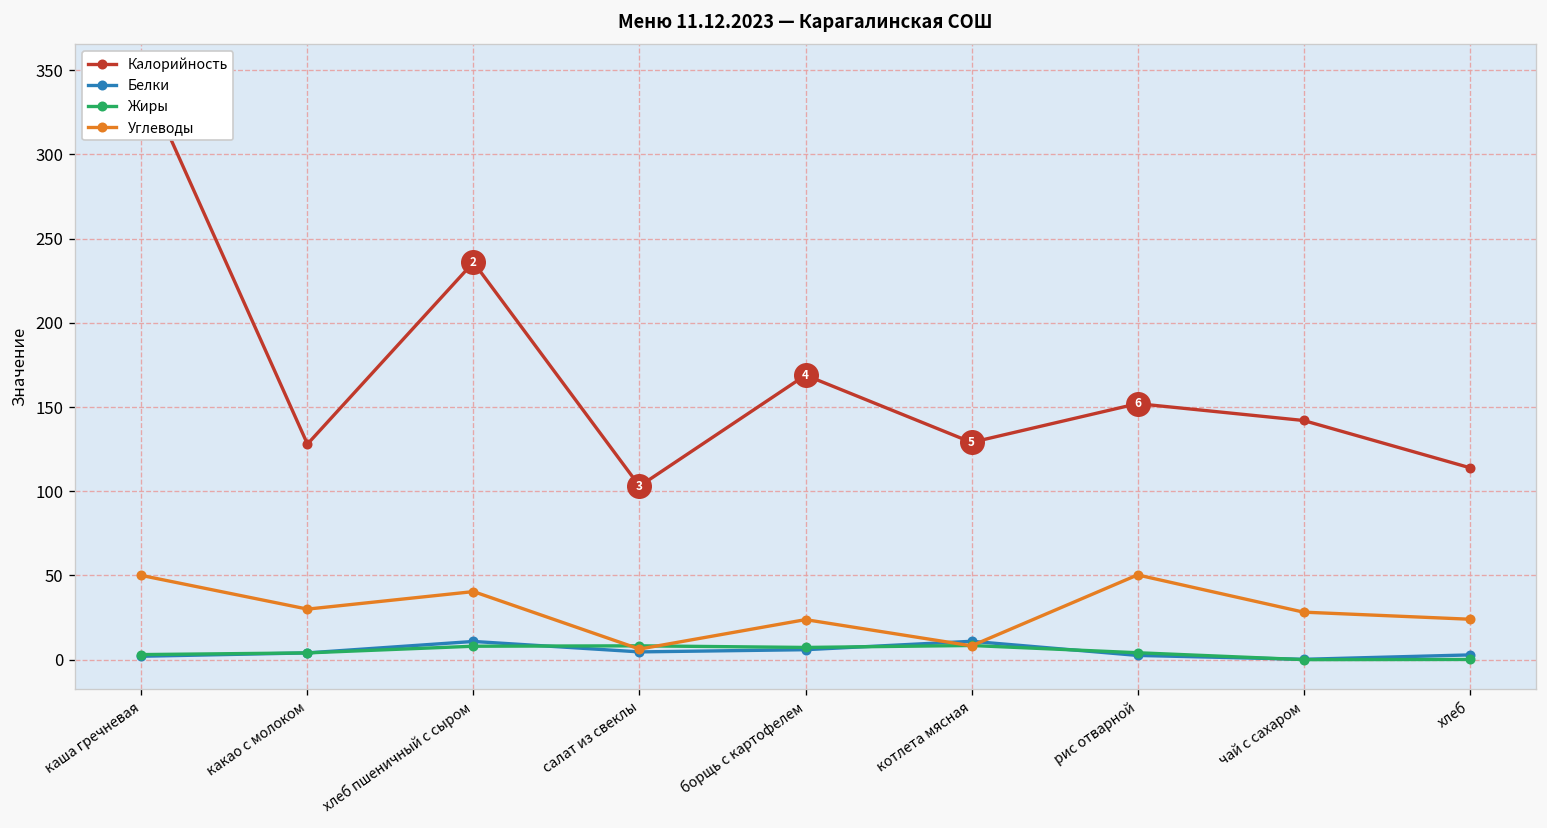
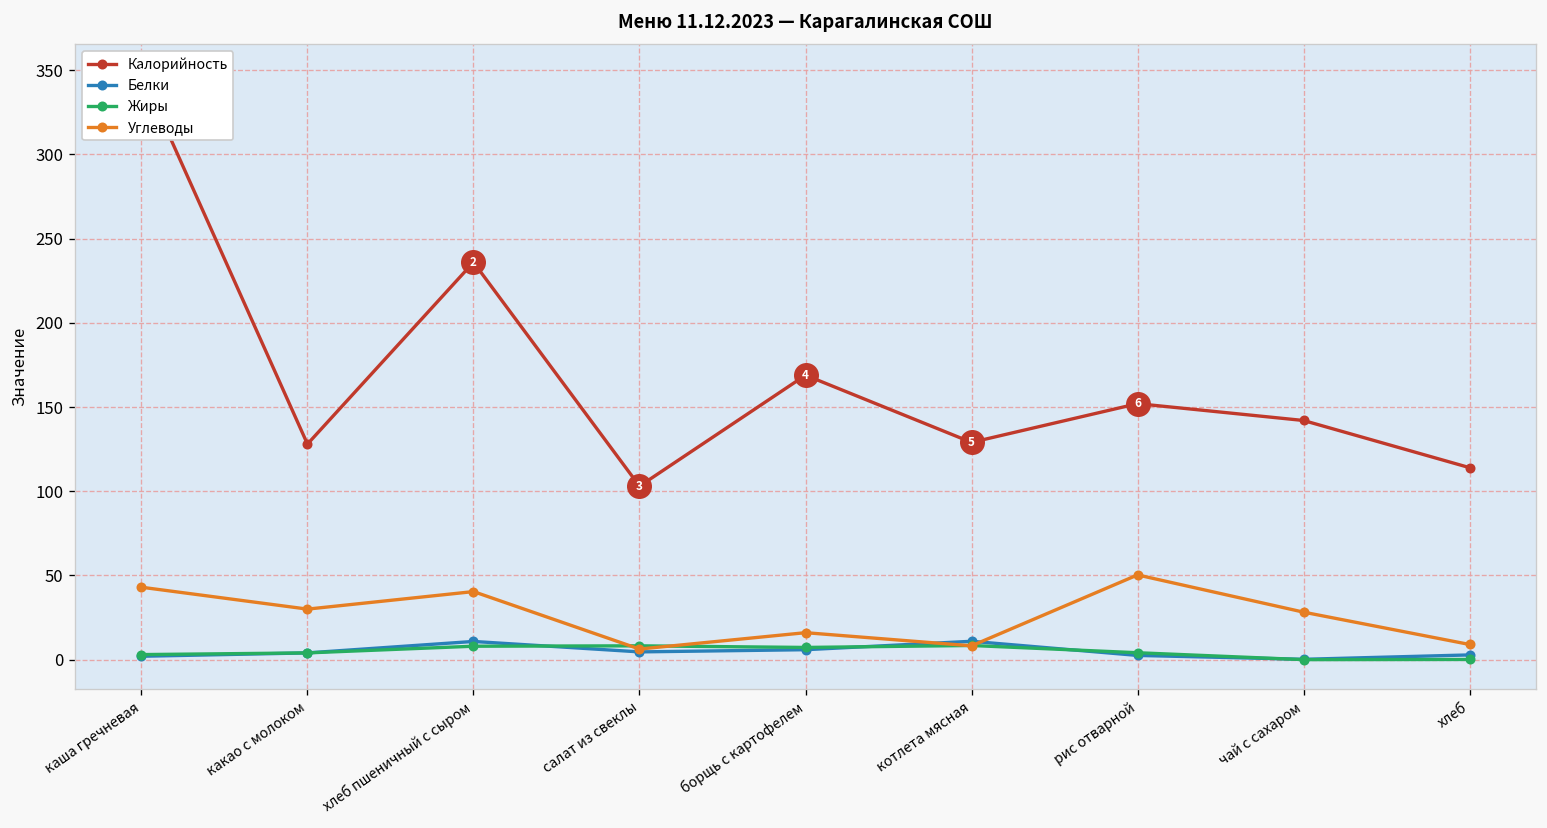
Углеводы, каша гречневая: 50 -> 43
Углеводы, борщь с картофелем: 24 -> 16
Углеводы, хлеб: 24 -> 9
